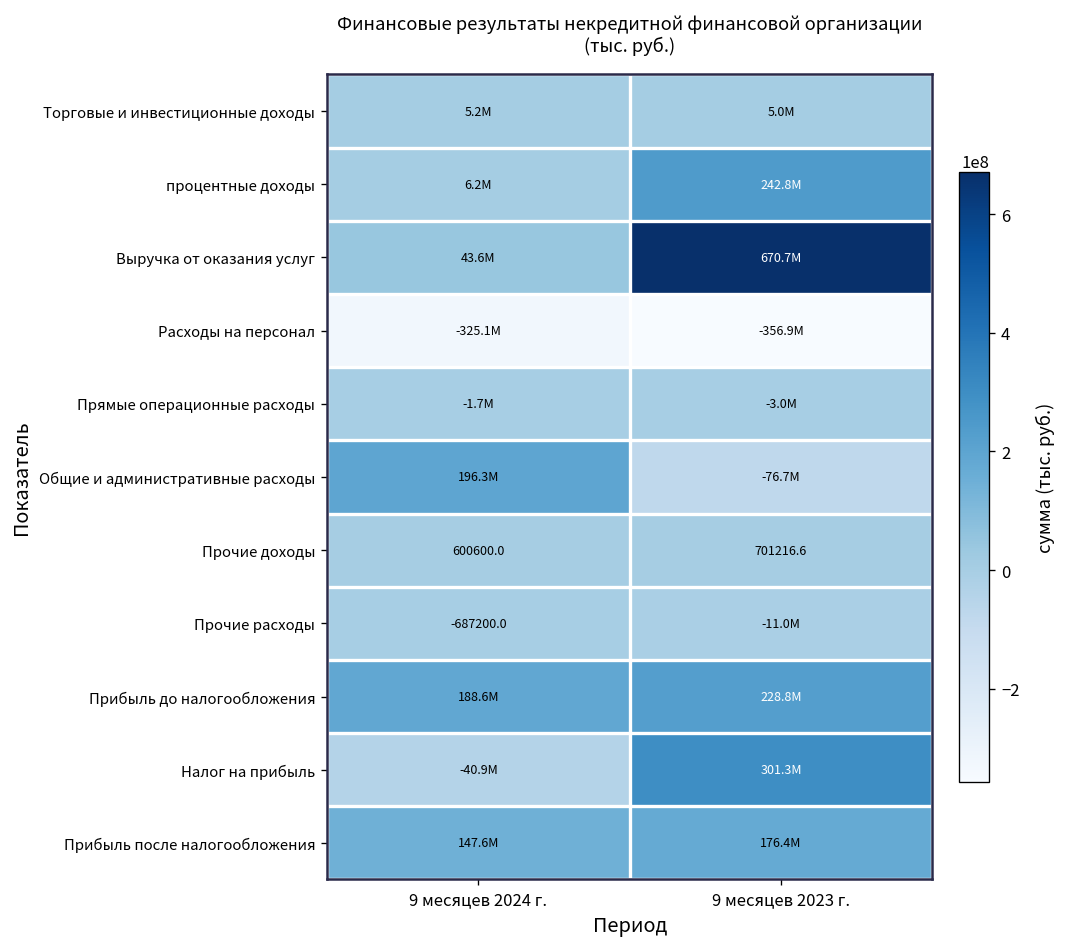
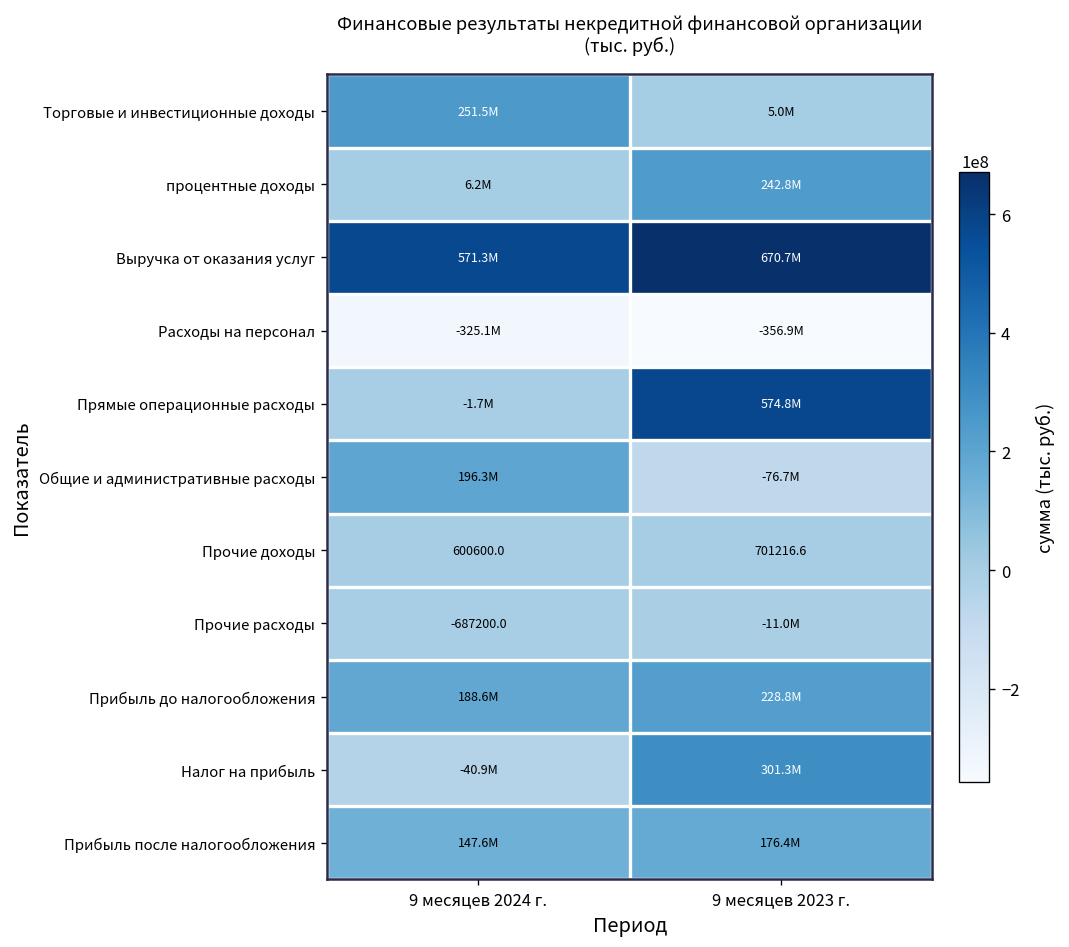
Торговые и инвестиционные доходы, 9 месяцев 2024 г.: 5.2M -> 251.5M
Выручка от оказания услуг, 9 месяцев 2024 г.: 43.6M -> 571.3M
Прямые операционные расходы, 9 месяцев 2023 г.: -3.0M -> 574.8M
